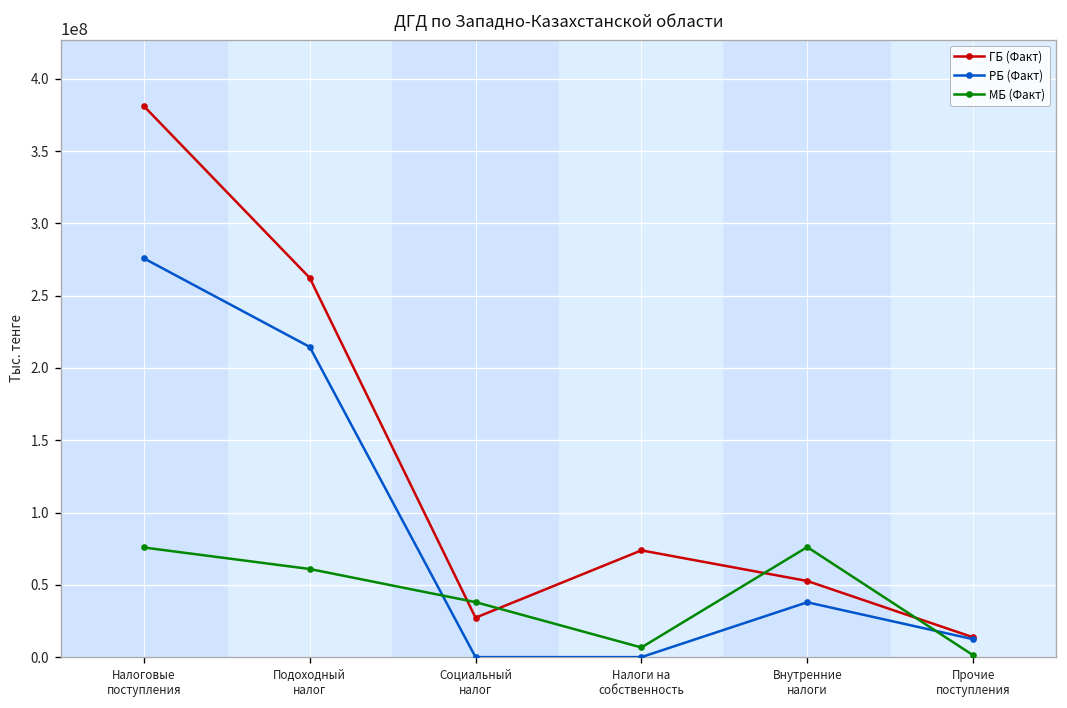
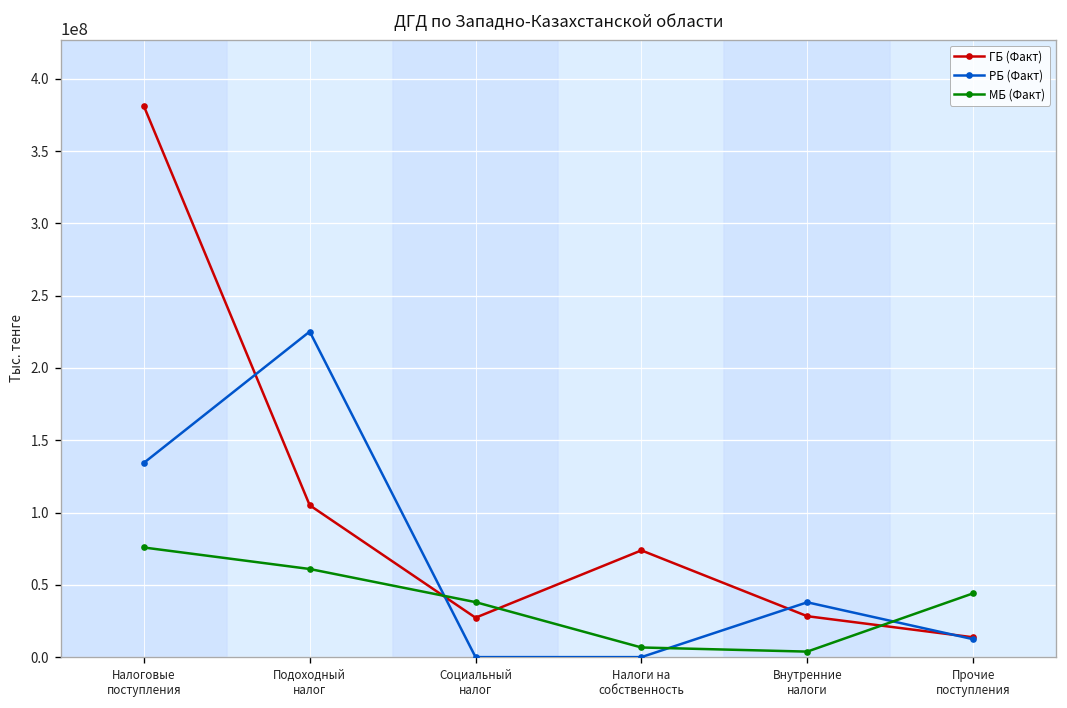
РБ (Факт), Налоговые поступления: 276000000 -> 134000000
ГБ (Факт), Подоходный налог: 262000000 -> 105000000
РБ (Факт), Подоходный налог: 215000000 -> 225000000
ГБ (Факт), Внутренние налоги: 53000000 -> 28000000
МБ (Факт), Внутренние налоги: 76000000 -> 4000000
МБ (Факт), Прочие поступления: 1000000 -> 44000000
